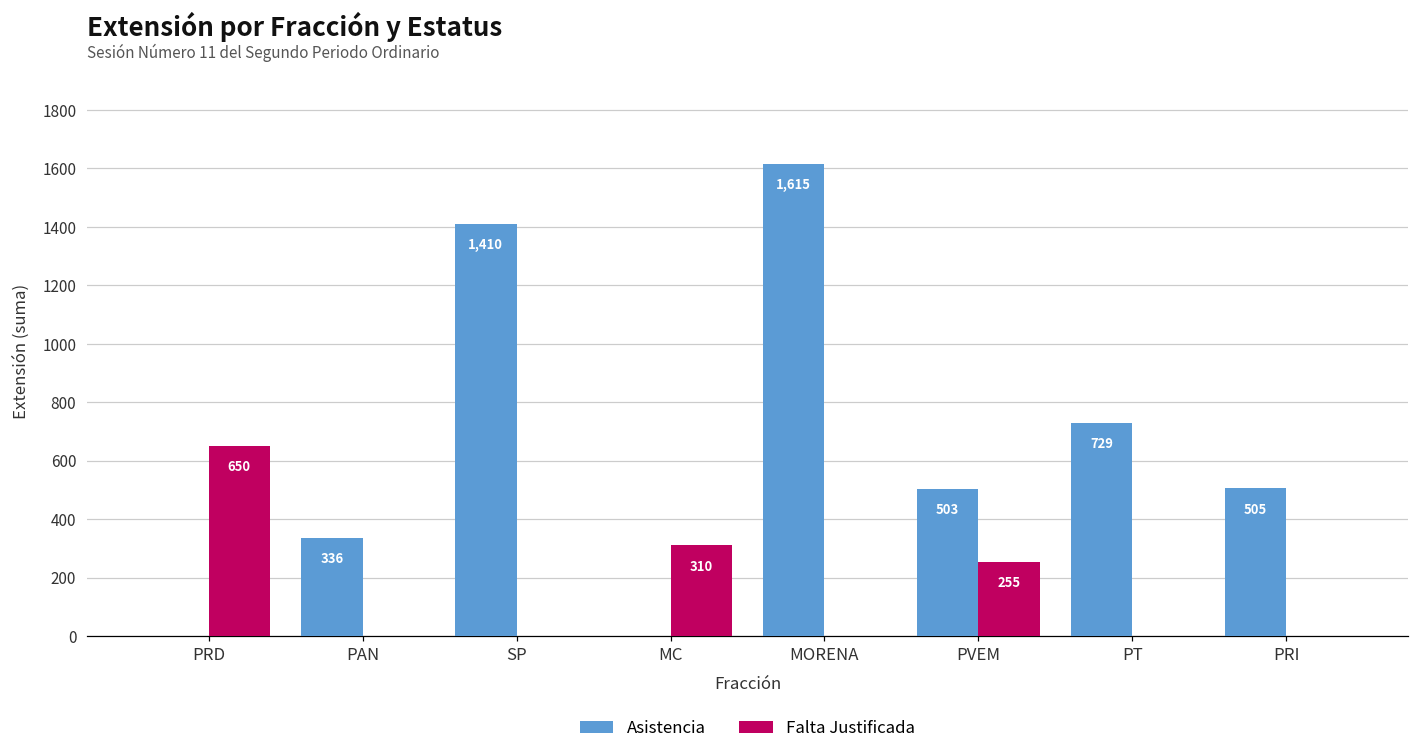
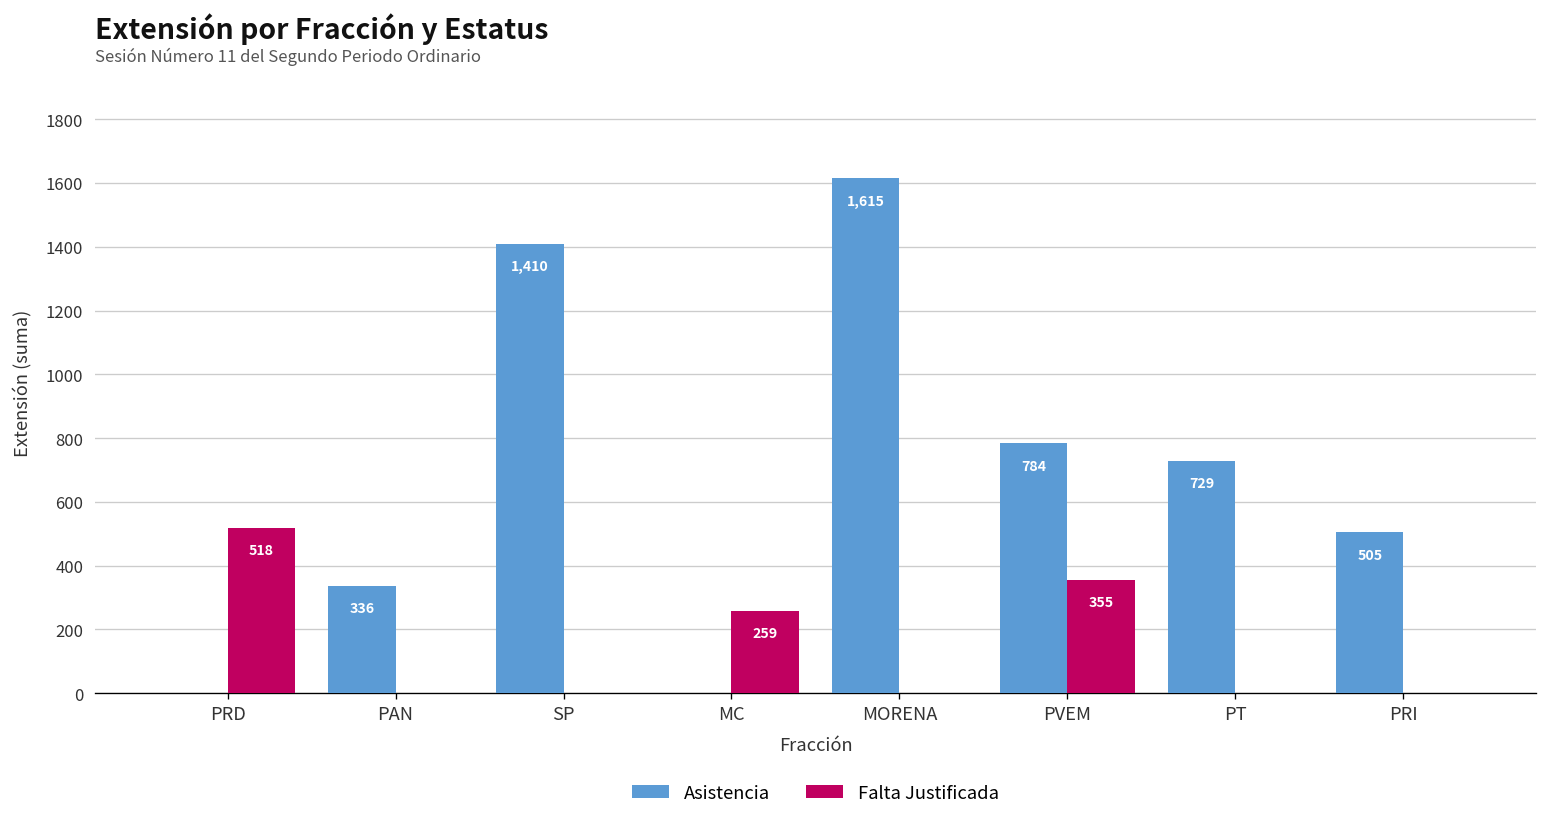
Falta Justificada, PRD: 650 -> 518
Falta Justificada, MC: 310 -> 259
Asistencia, PVEM: 503 -> 784
Falta Justificada, PVEM: 255 -> 355
